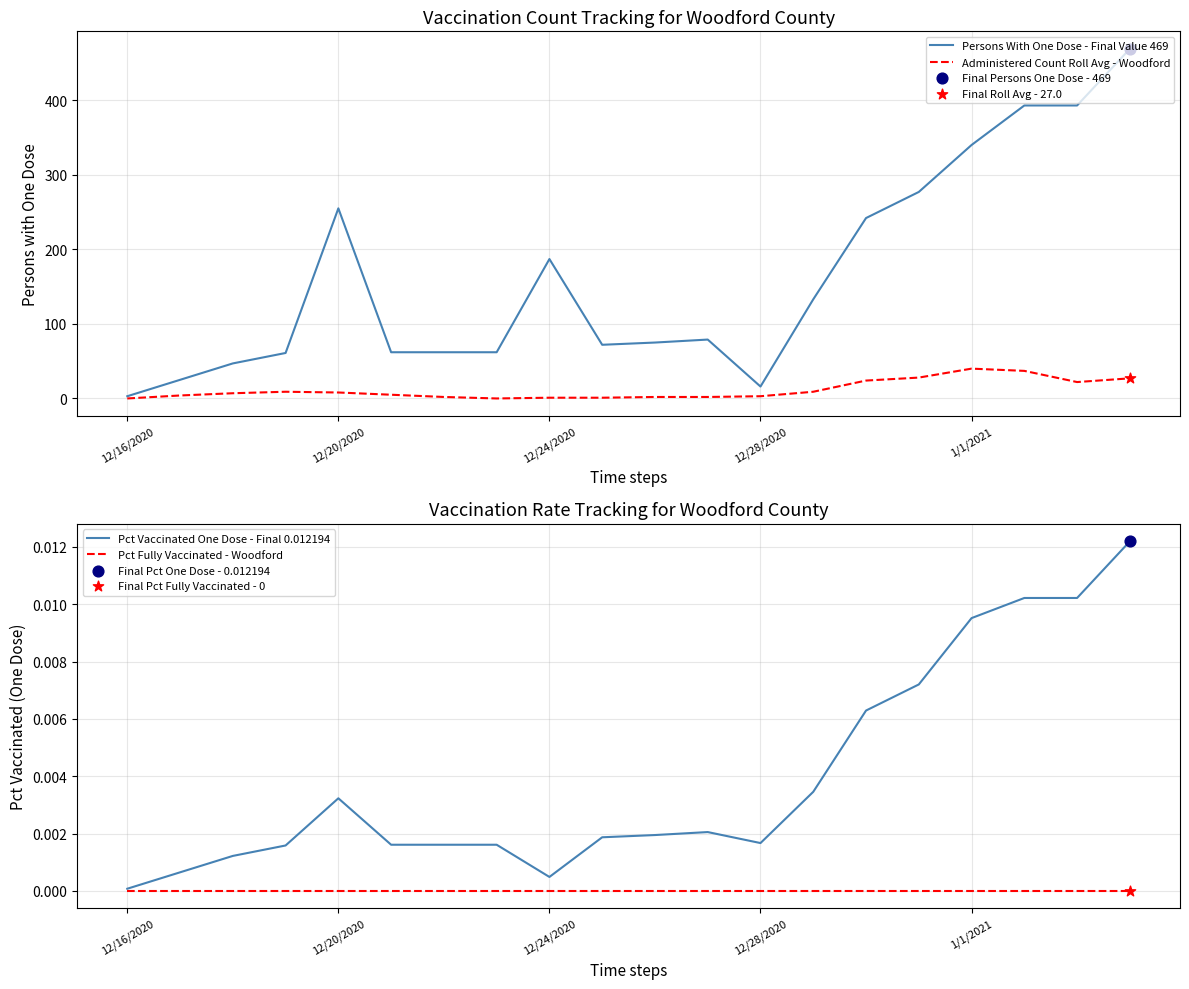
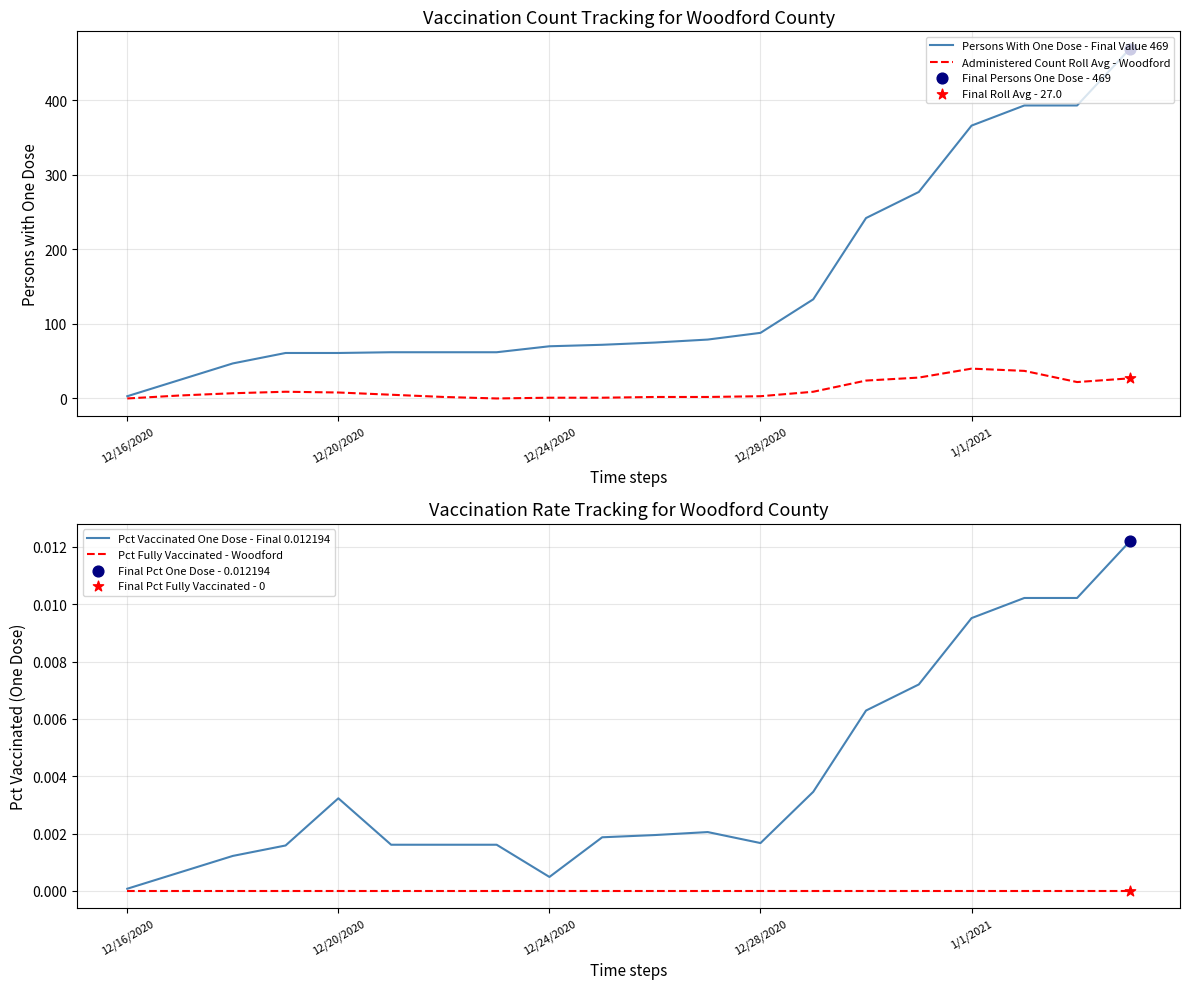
Vaccination Count Tracking for Woodford County, Persons With One Dose - Final Value 469, 12/20/2020: 260 -> 60
Vaccination Count Tracking for Woodford County, Persons With One Dose - Final Value 469, 12/24/2020: 190 -> 70
Vaccination Count Tracking for Woodford County, Persons With One Dose - Final Value 469, 12/28/2020: 20 -> 90
Vaccination Count Tracking for Woodford County, Persons With One Dose - Final Value 469, 1/1/2021: 340 -> 370
